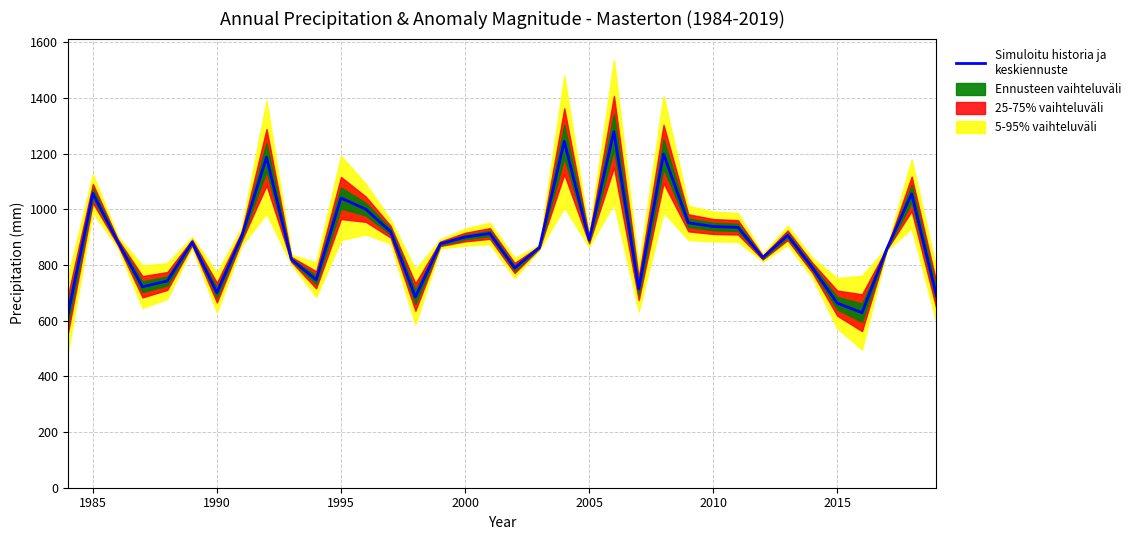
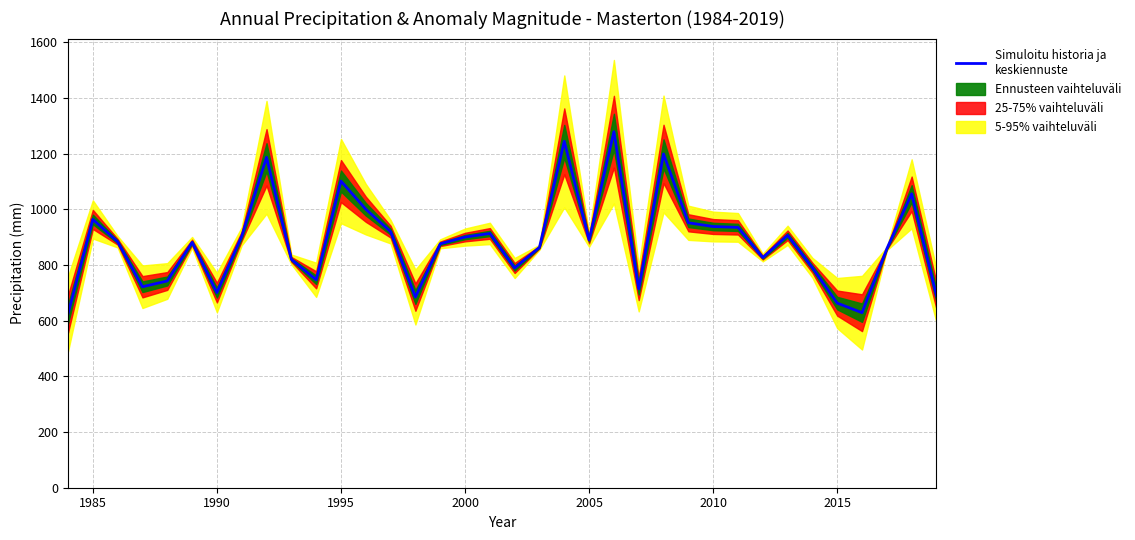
Simuloitu historia ja keskiennuste, 1985: 1060 -> 960
Simuloitu historia ja keskiennuste, 1995: 1040 -> 1100
